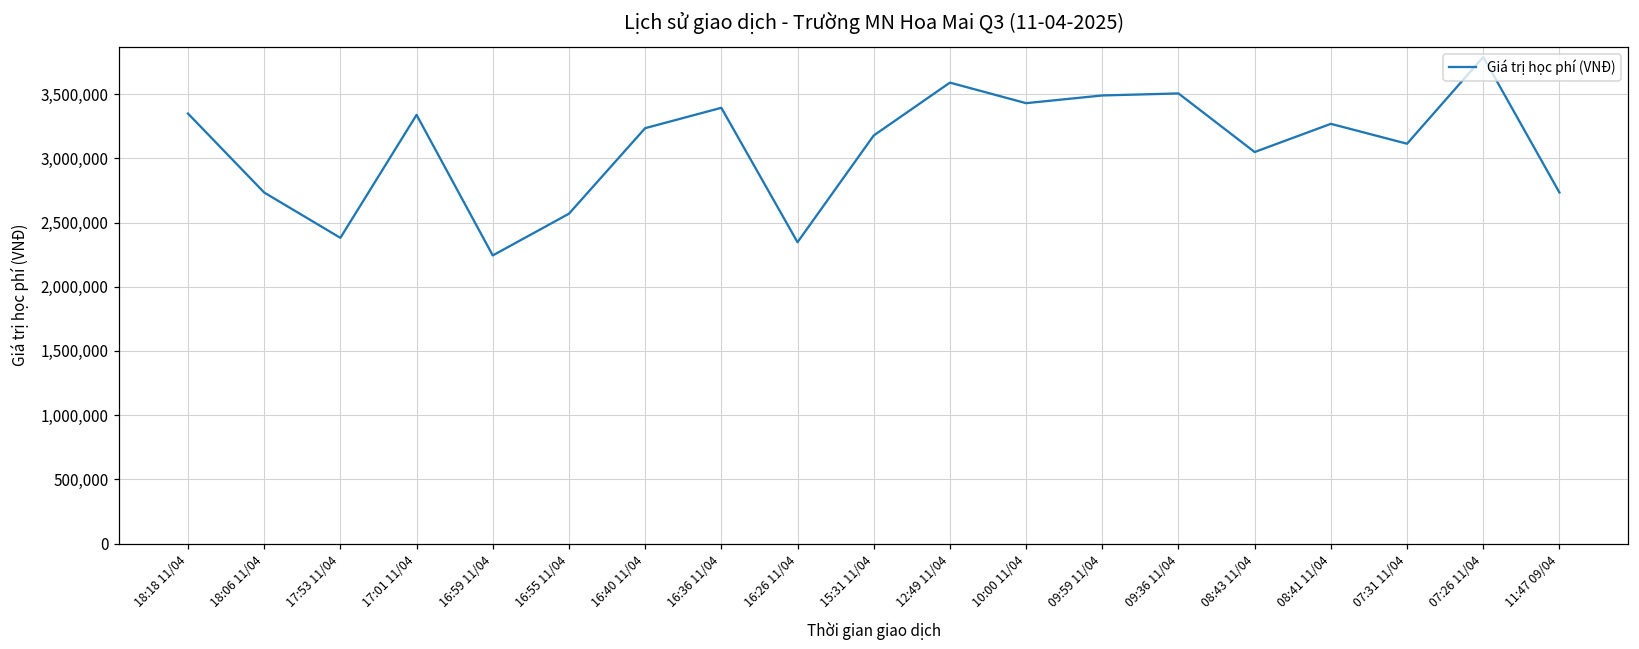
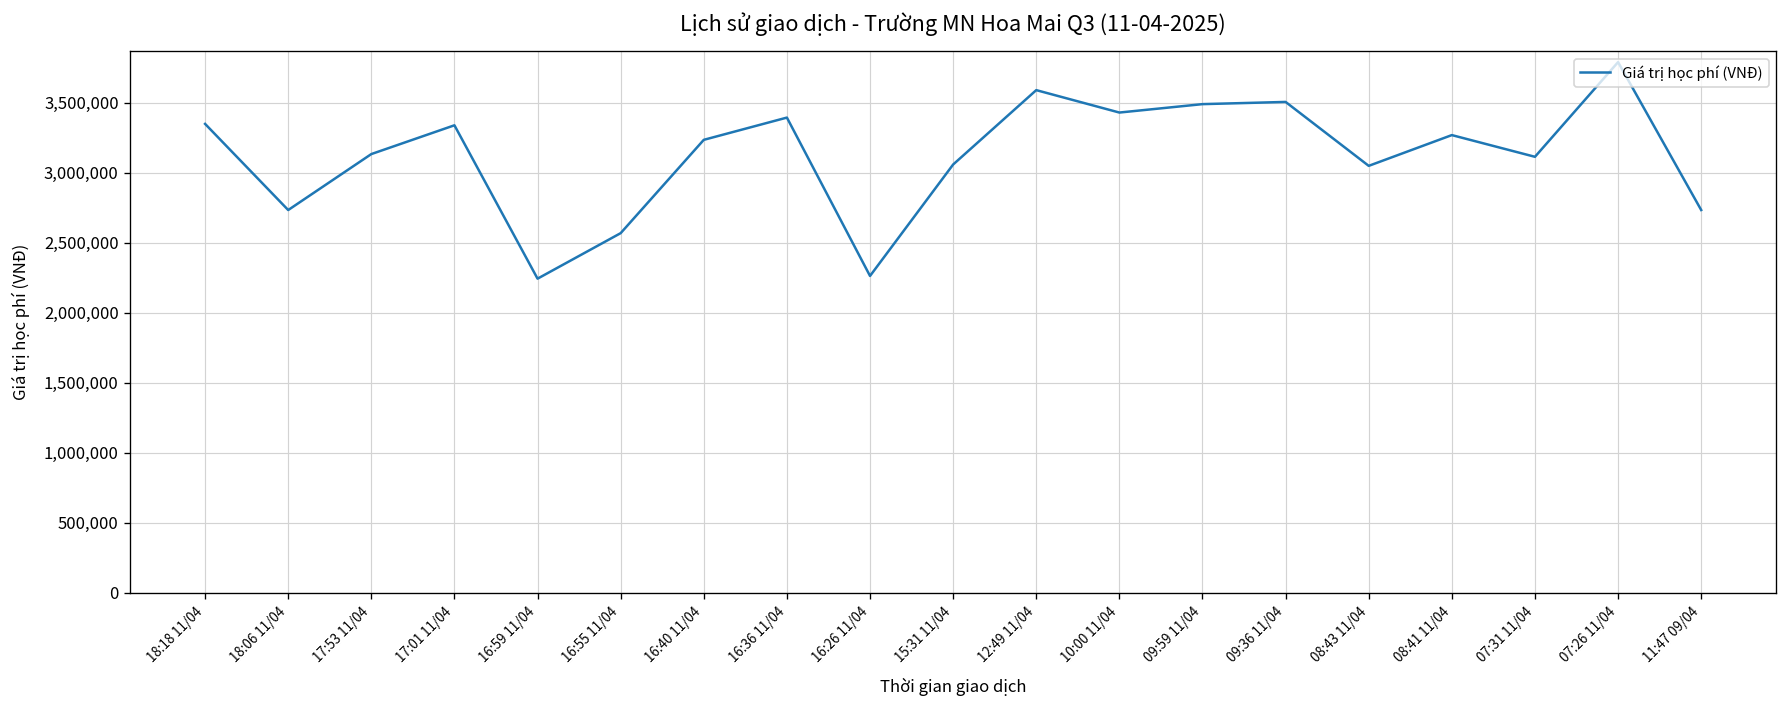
17:53 11/04: 2,380,000 -> 3,130,000
16:26 11/04: 2,350,000 -> 2,260,000
15:31 11/04: 3,180,000 -> 3,060,000
